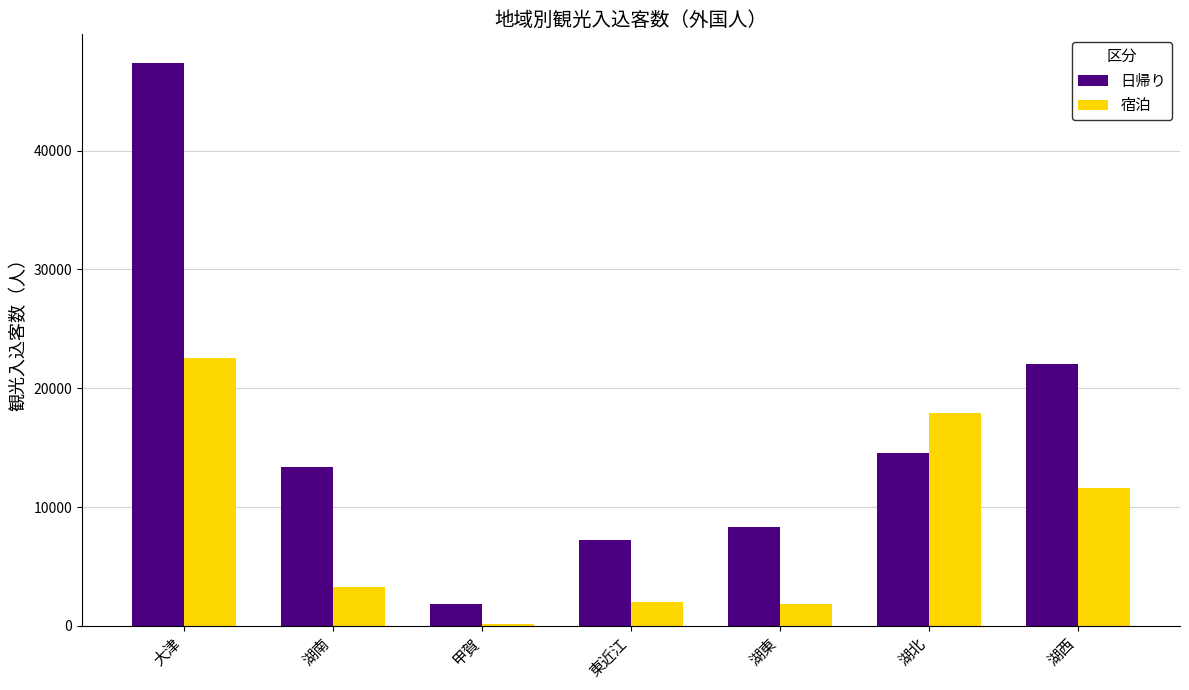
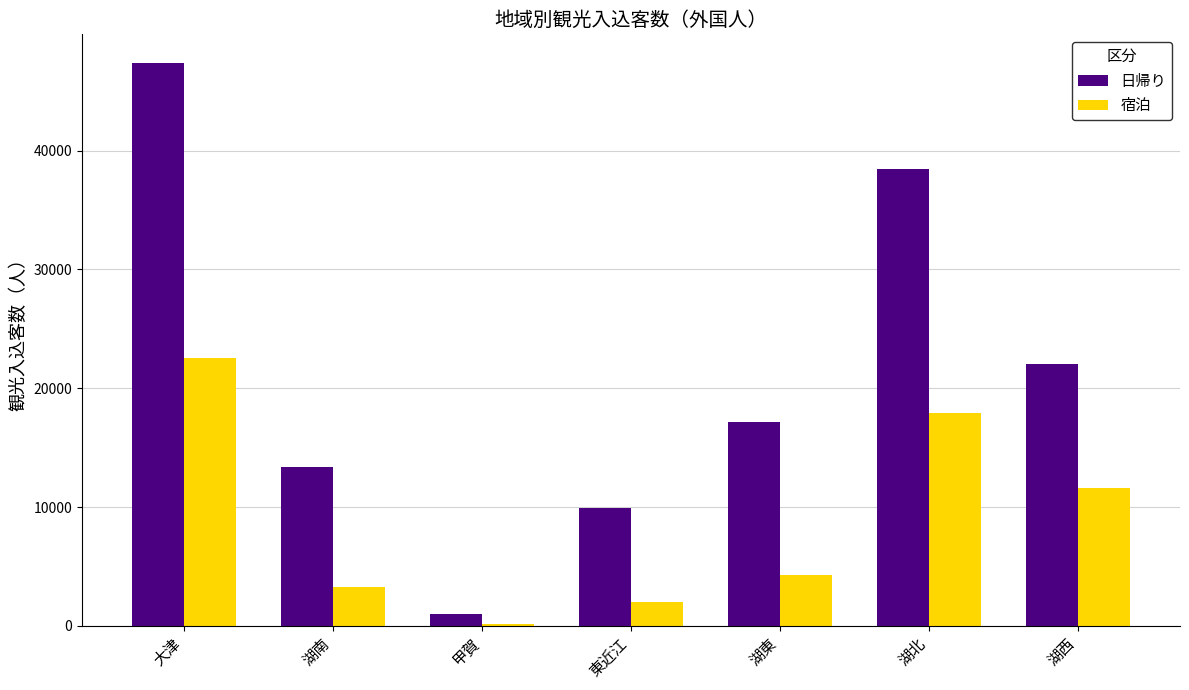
日帰り, 甲賀: 1800 -> 1000
日帰り, 東近江: 7200 -> 9900
日帰り, 湖東: 8400 -> 17100
宿泊, 湖東: 1800 -> 4300
日帰り, 湖北: 14600 -> 38500
